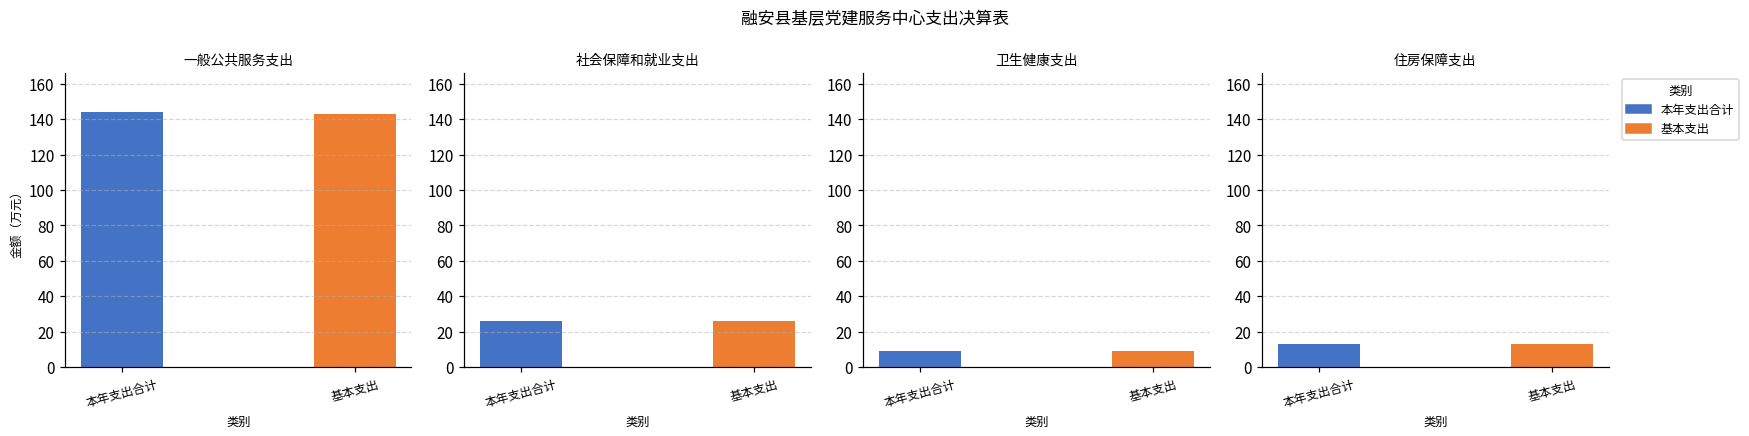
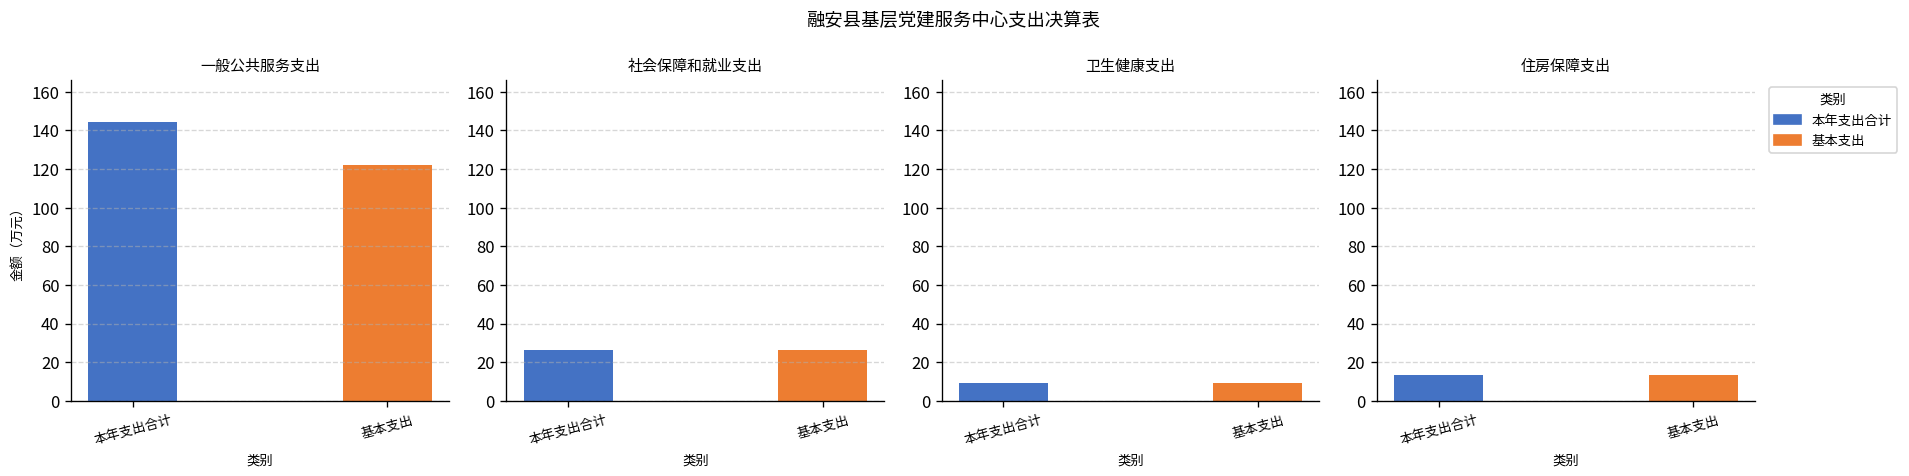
一般公共服务支出, 基本支出: 143 -> 122
